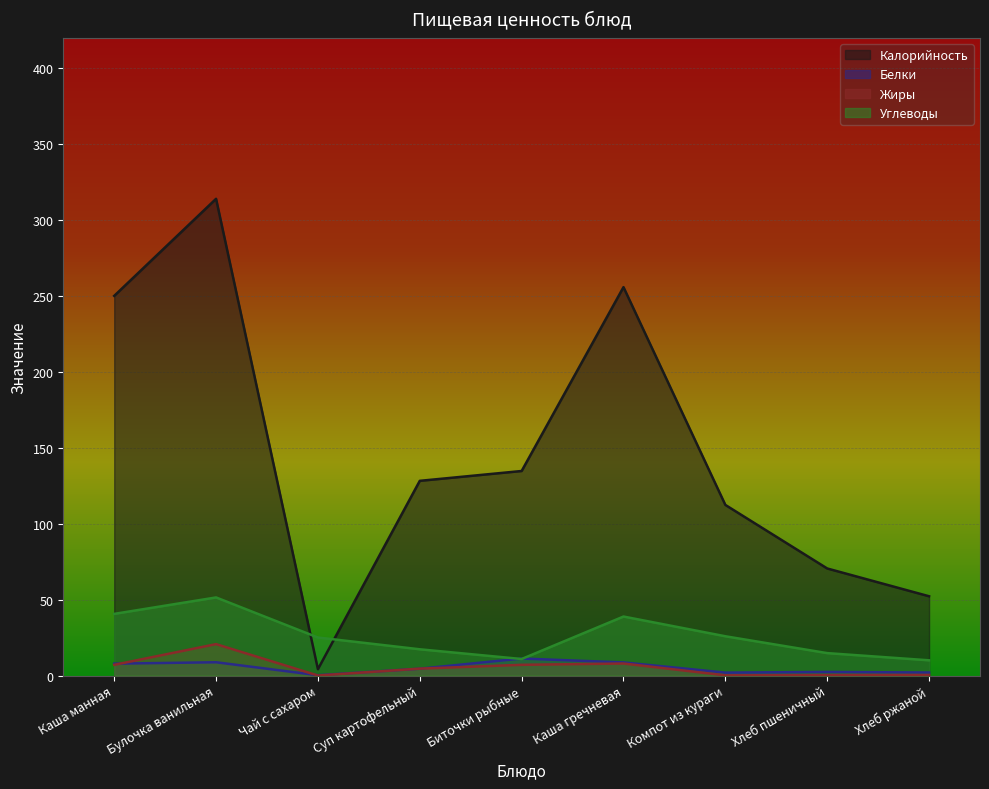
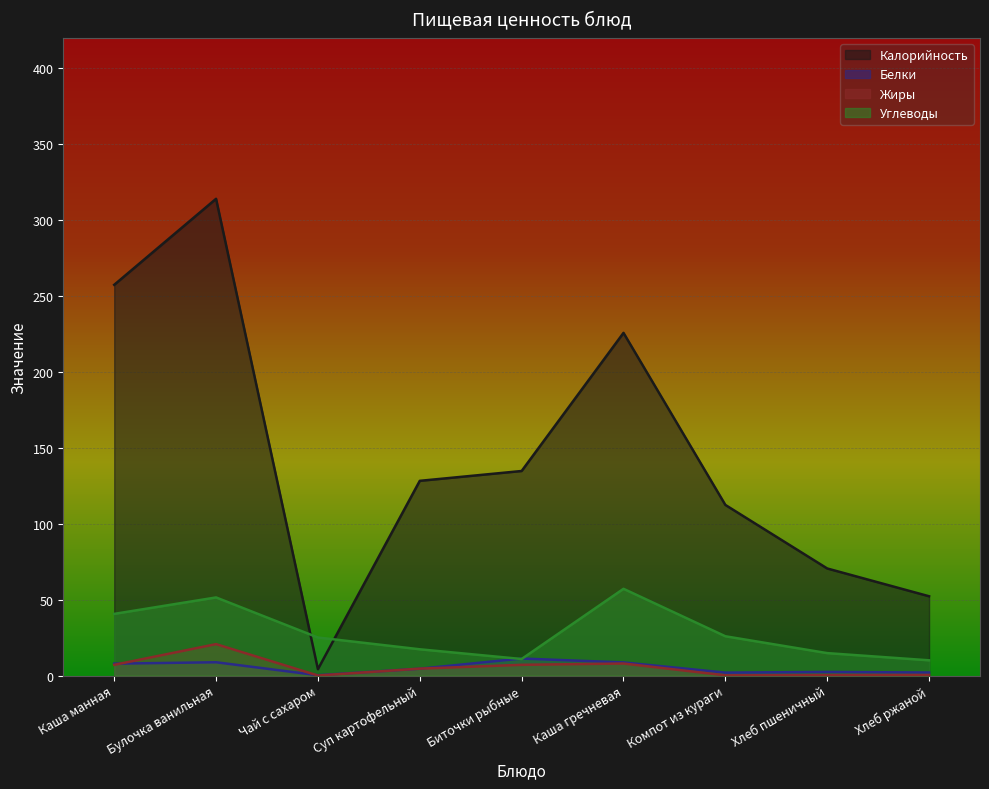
Калорийность, Каша манная: 250 -> 257
Калорийность, Каша гречневая: 256 -> 226
Углеводы, Каша гречневая: 39 -> 57
